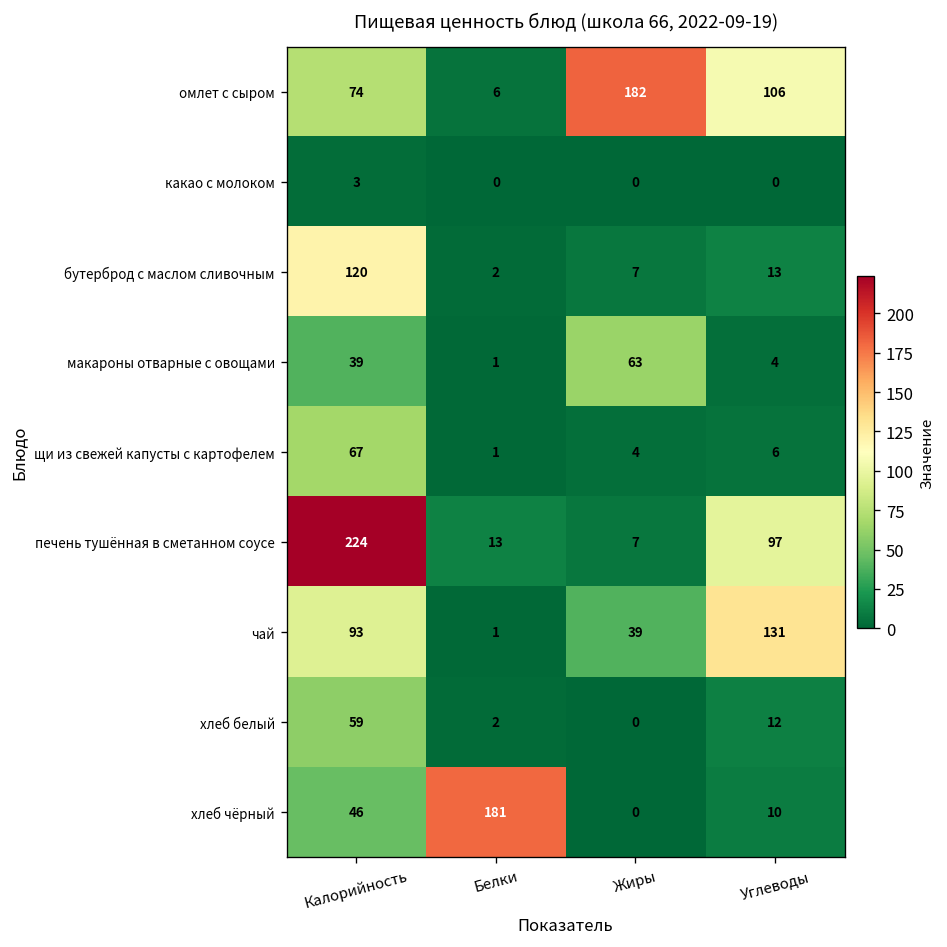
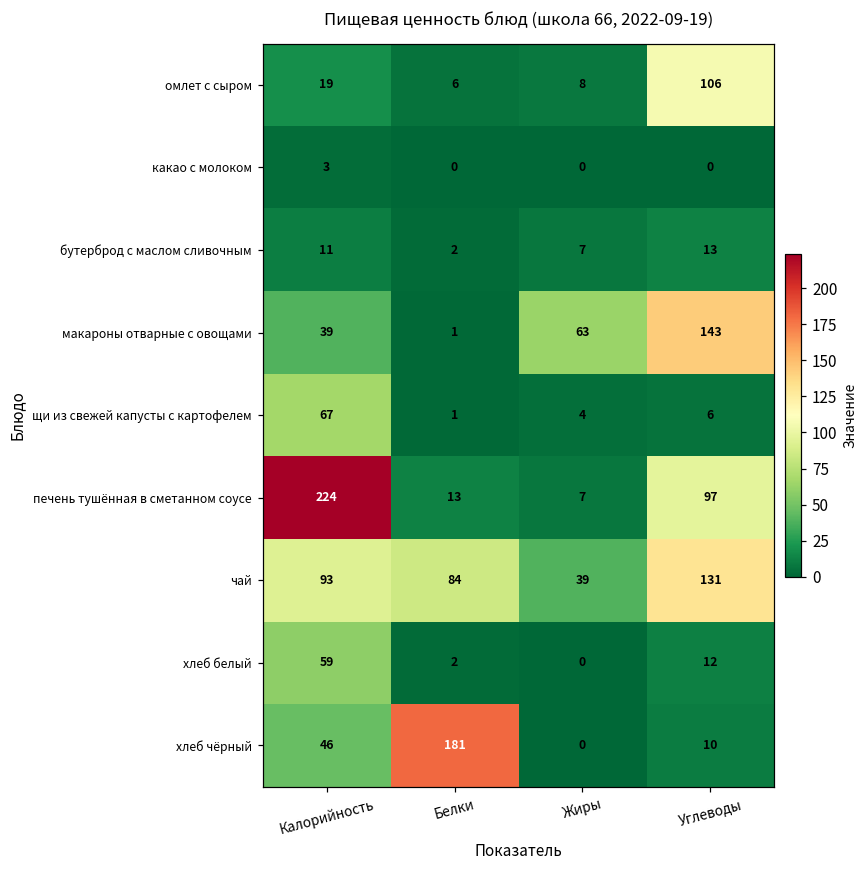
омлет с сыром, Калорийность: 74 -> 19
омлет с сыром, Жиры: 182 -> 8
бутерброд с маслом сливочным, Калорийность: 120 -> 11
макароны отварные с овощами, Углеводы: 4 -> 143
чай, Белки: 1 -> 84
